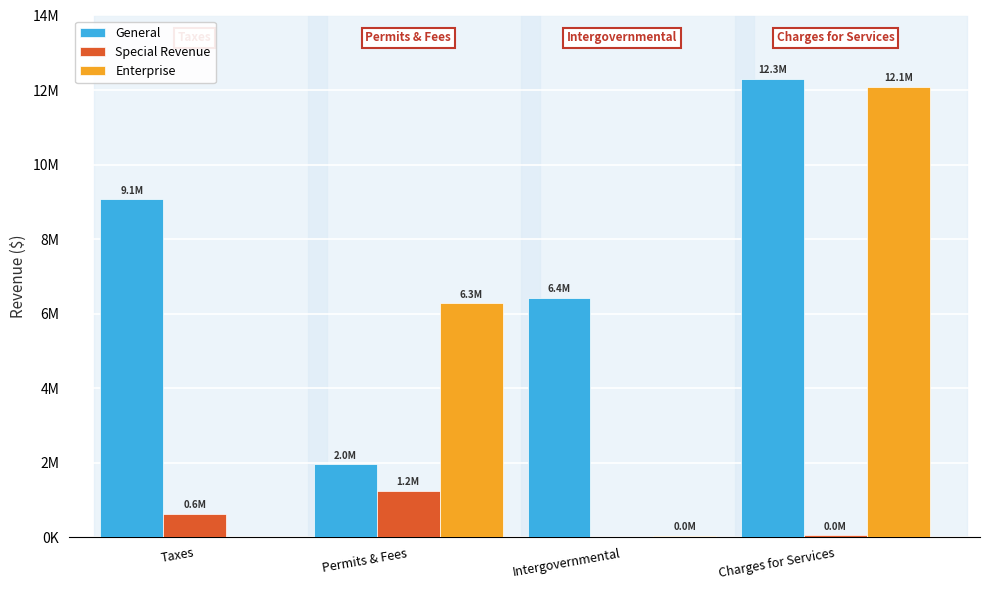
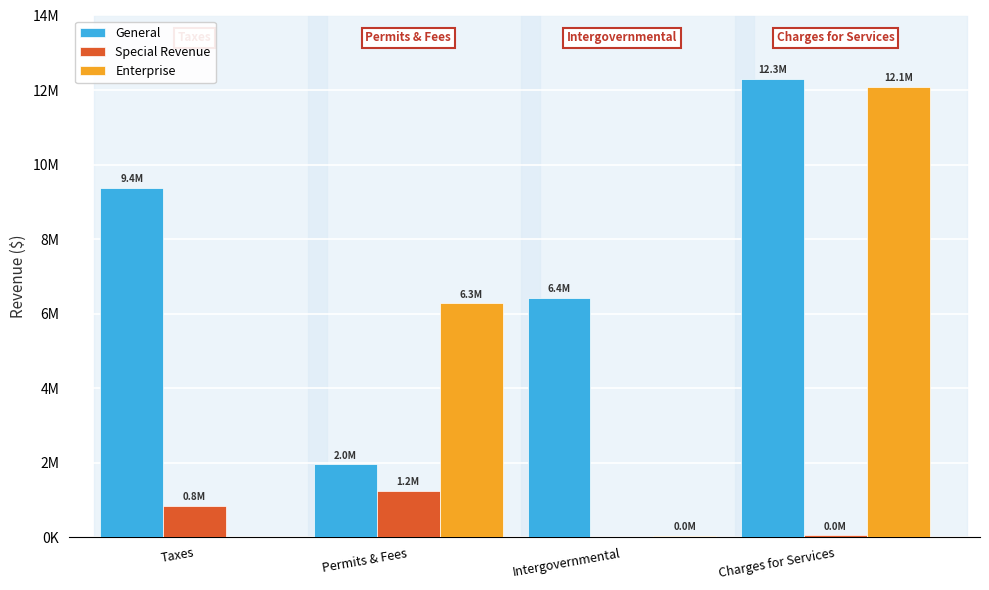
General, Taxes: 9.1M -> 9.4M
Special Revenue, Taxes: 0.6M -> 0.8M
